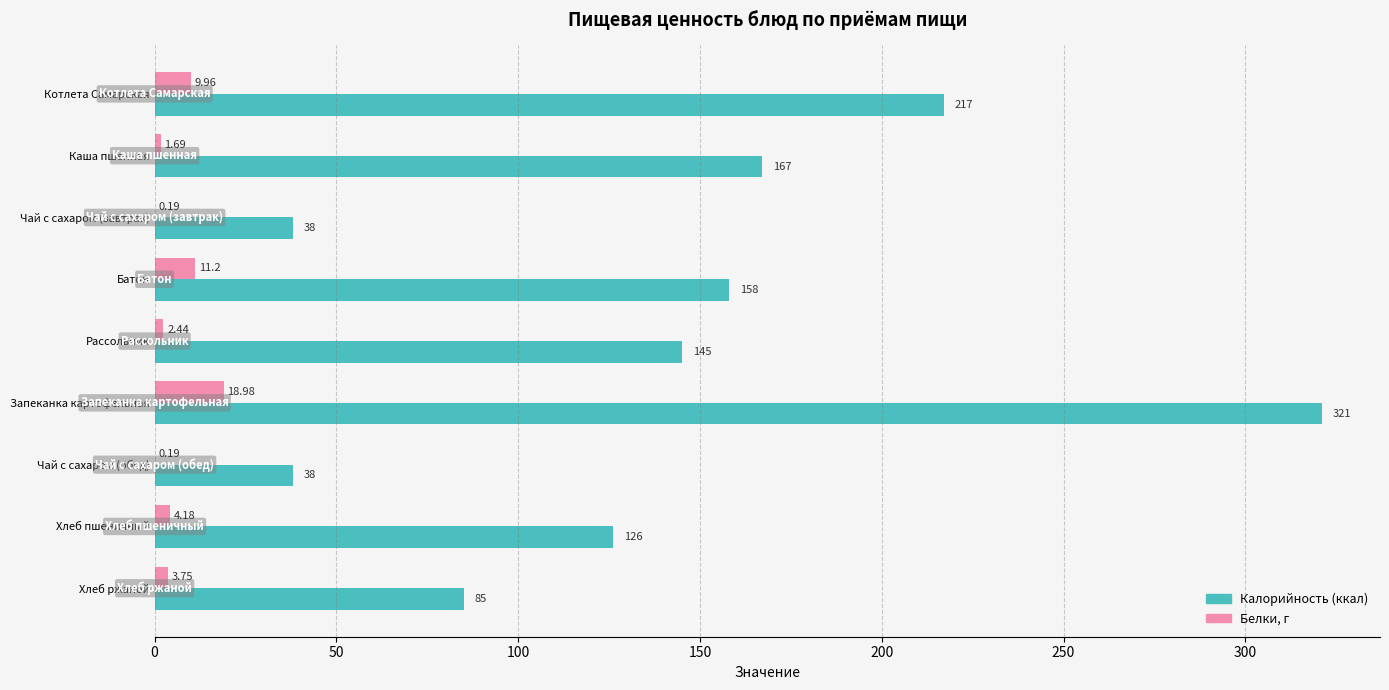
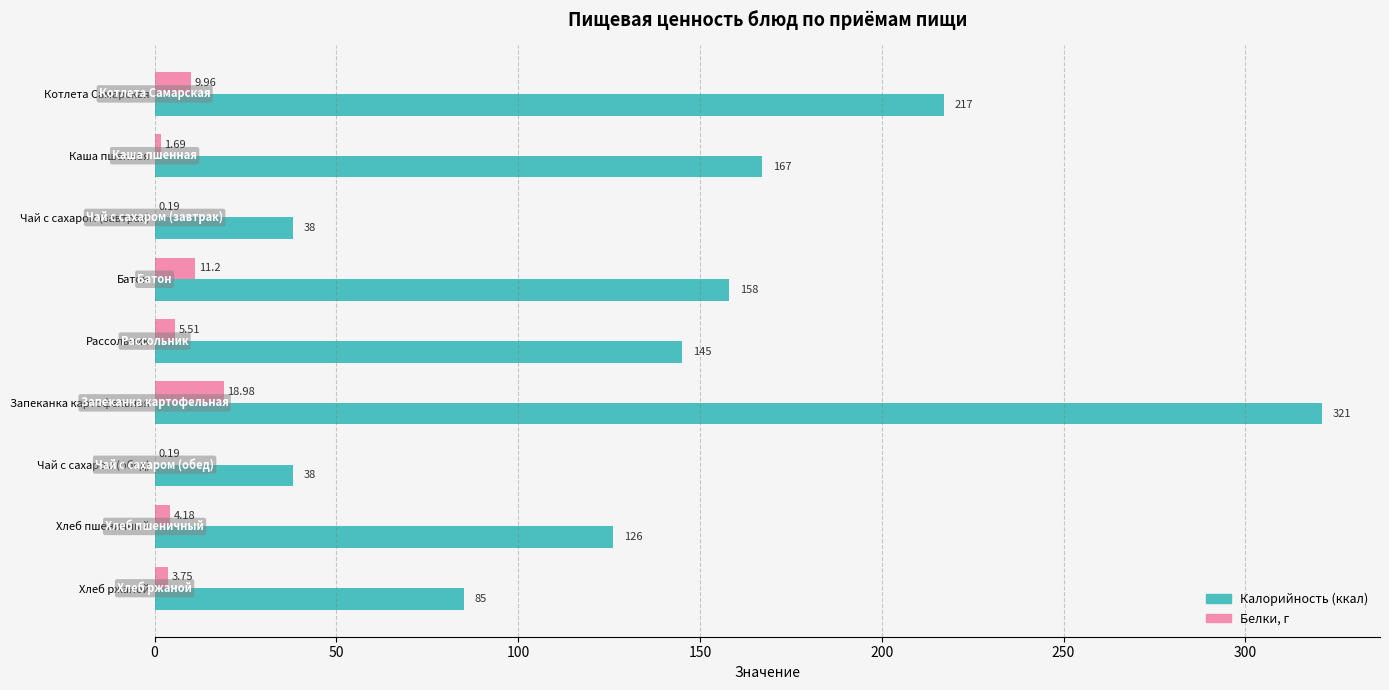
Белки, г, Рассольник: 2 -> 6
